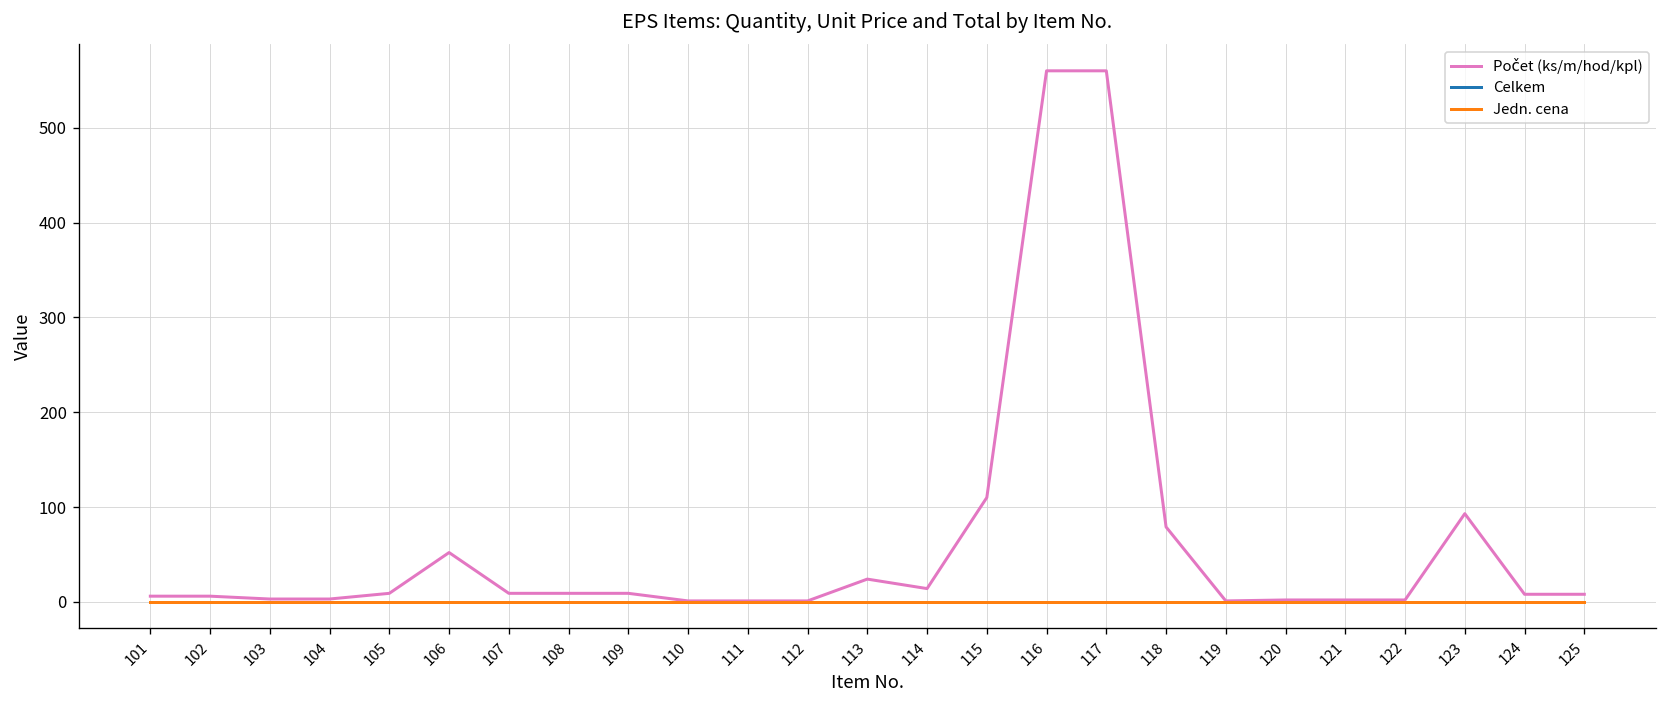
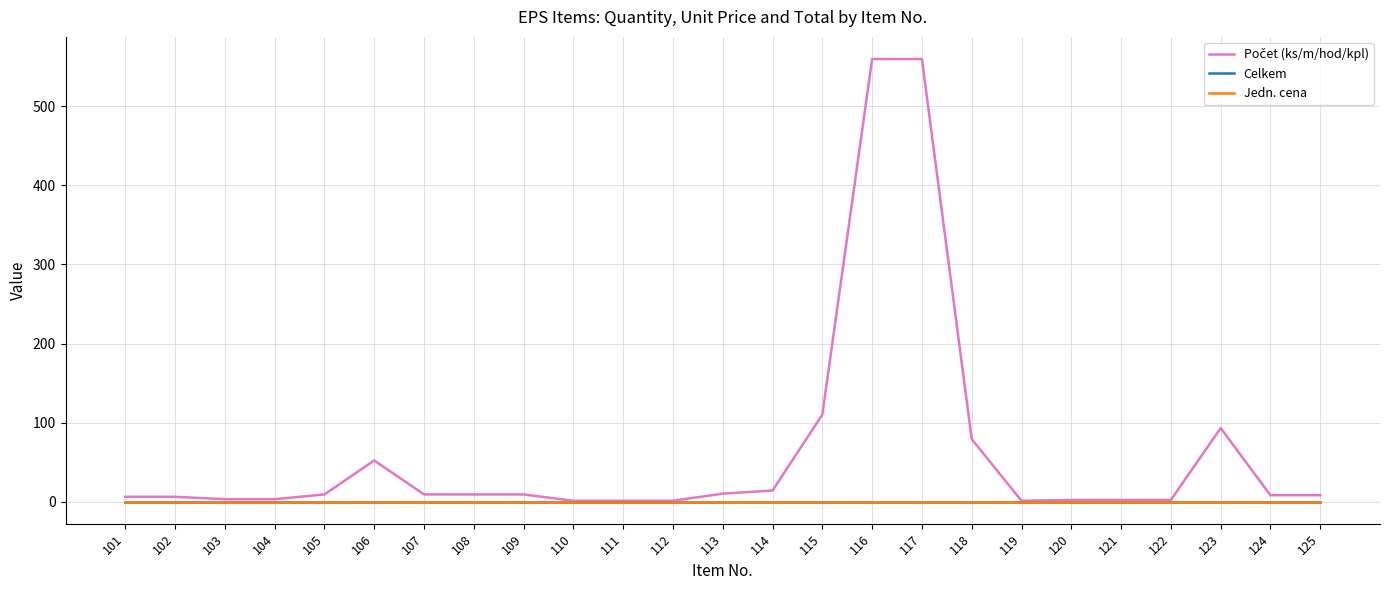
Počet (ks/m/hod/kpl), 113: 20 -> 10
